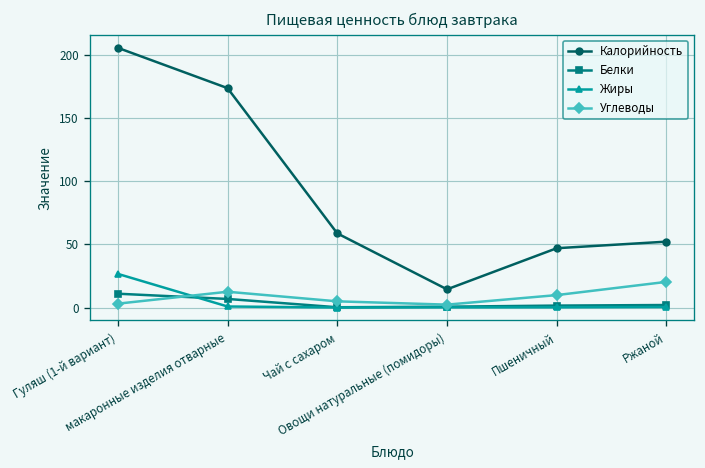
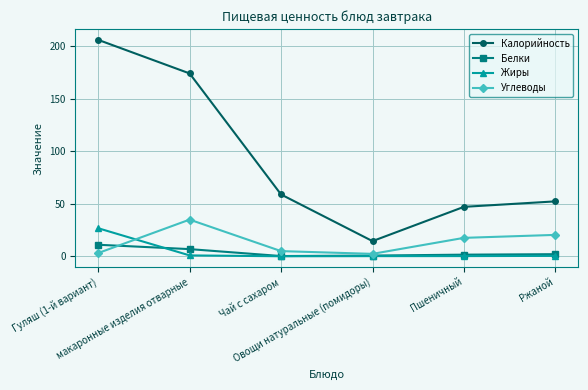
Углеводы, макаронные изделия отварные: 12 -> 35
Углеводы, Пшеничный: 10 -> 18
